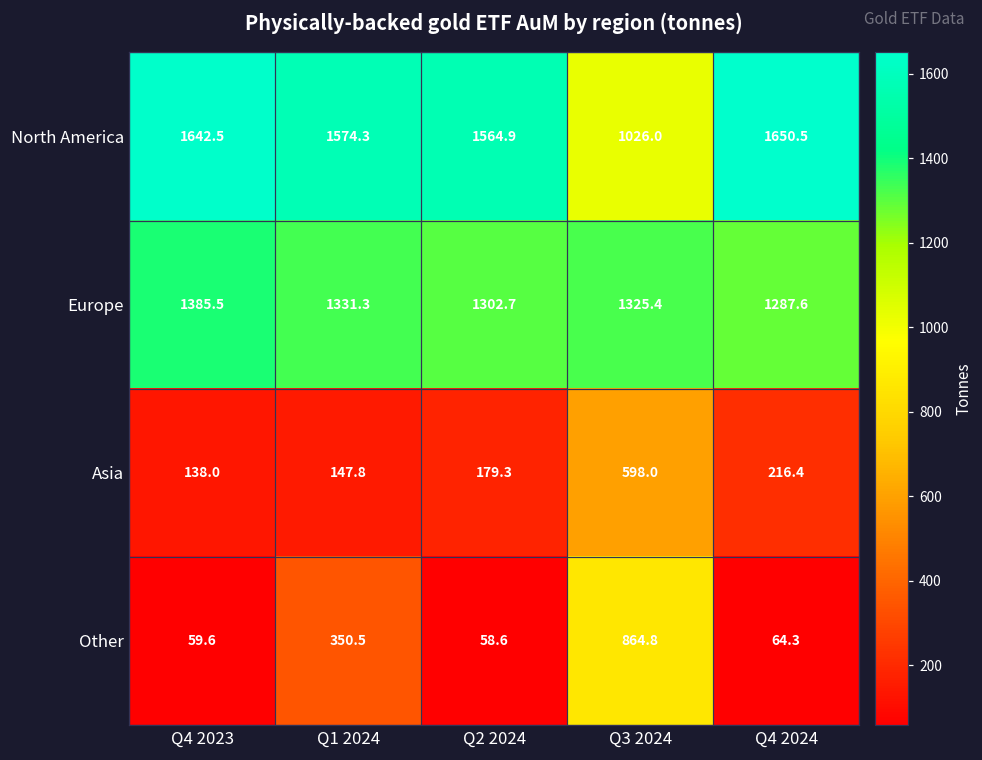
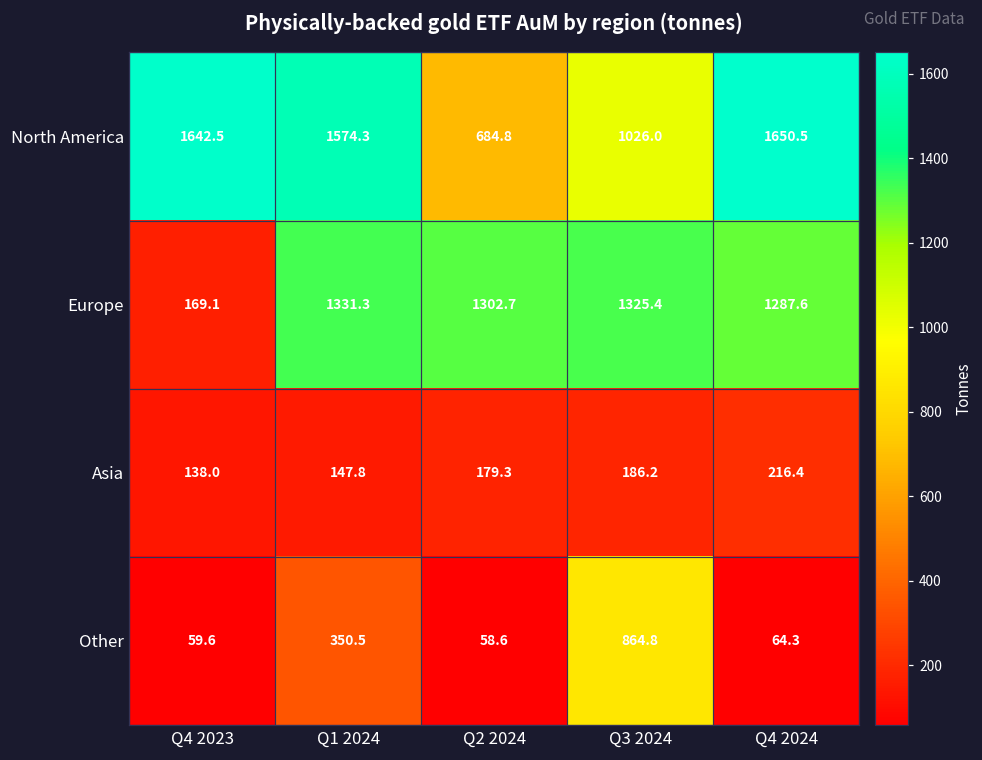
North America, Q2 2024: 1564.9 -> 684.8
Europe, Q4 2023: 1385.5 -> 169.1
Asia, Q3 2024: 598.0 -> 186.2
